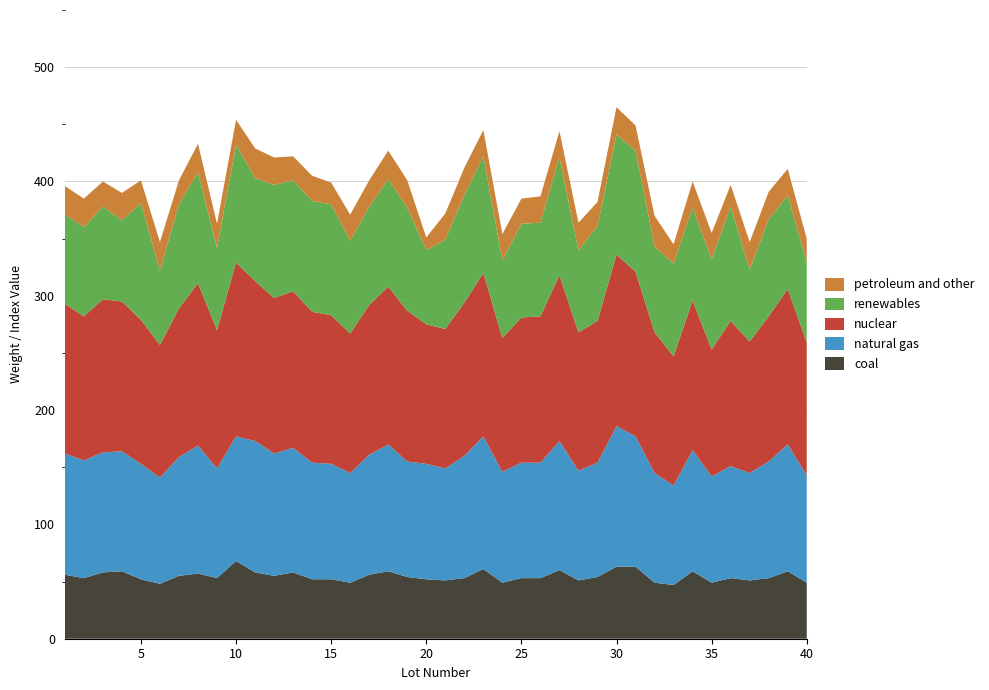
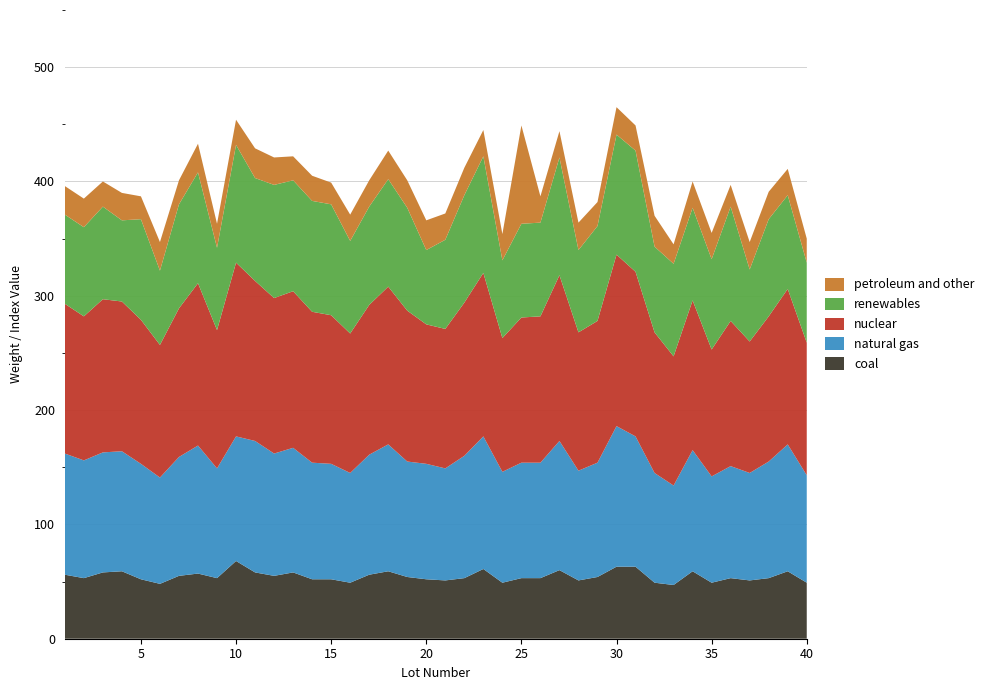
renewables, 5: 102 -> 88
petroleum and other, 20: 11 -> 26
petroleum and other, 25: 22 -> 86
